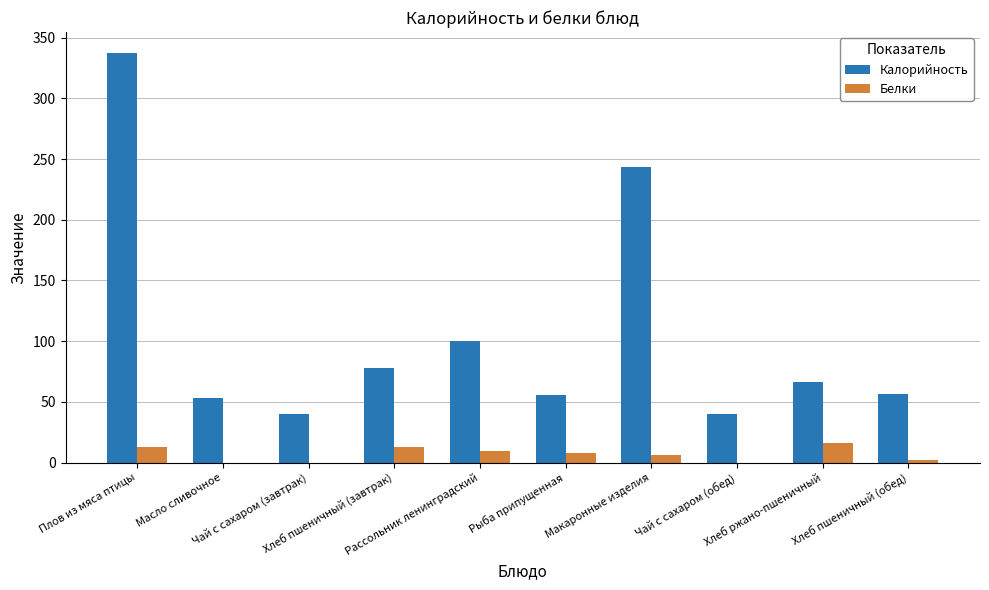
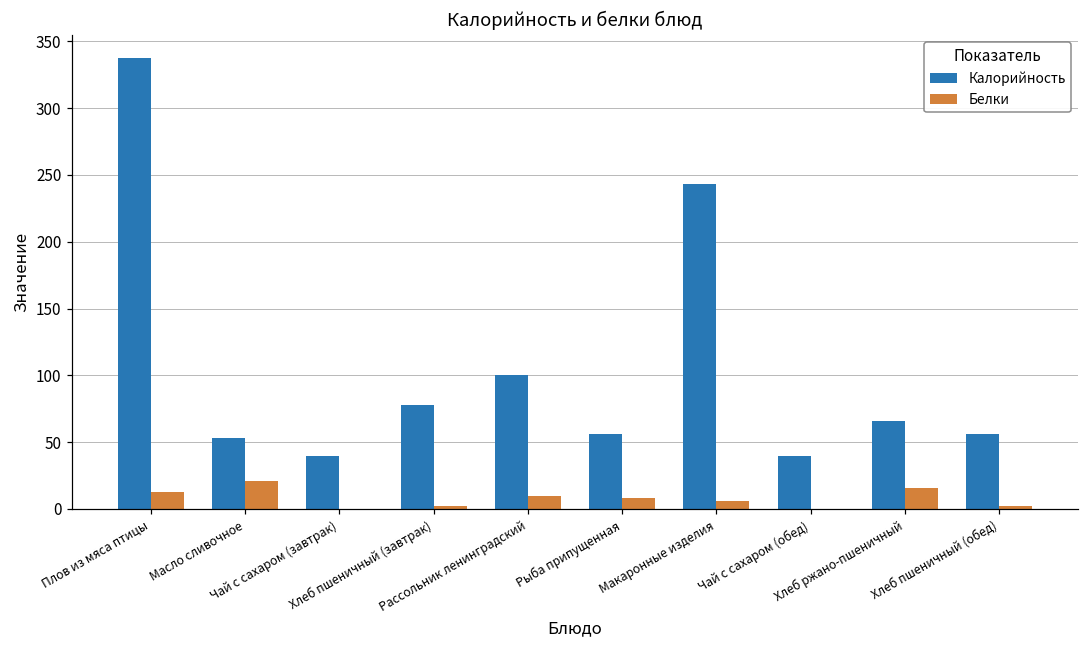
Белки, Масло сливочное: 0 -> 21
Белки, Хлеб пшеничный (завтрак): 13 -> 2
